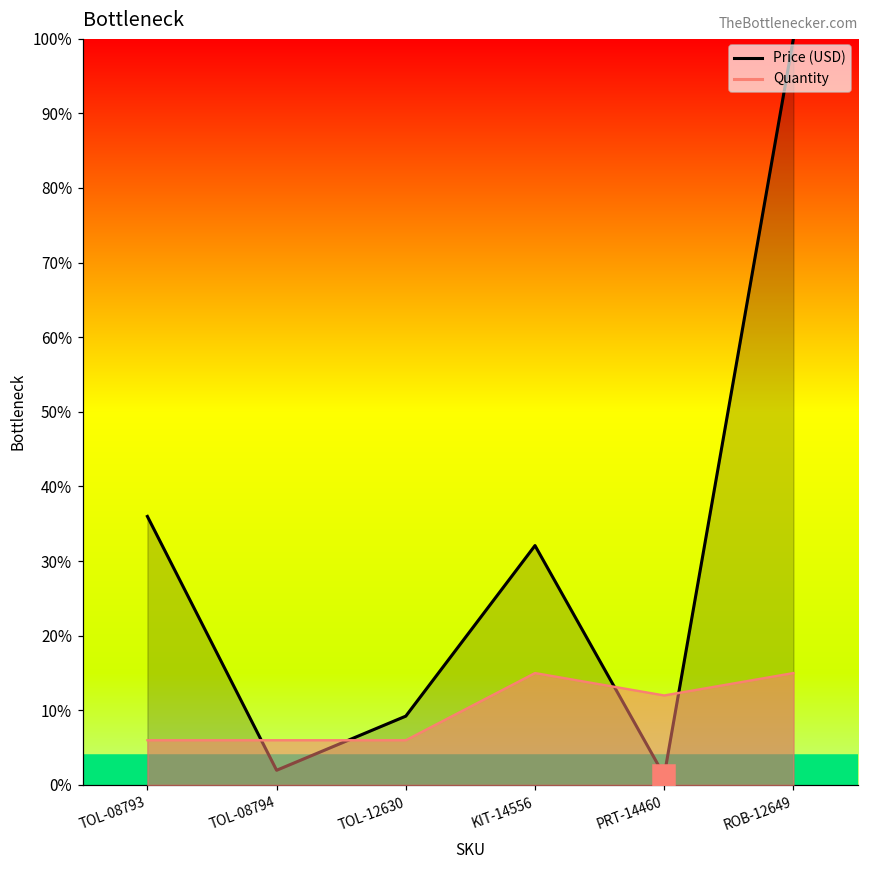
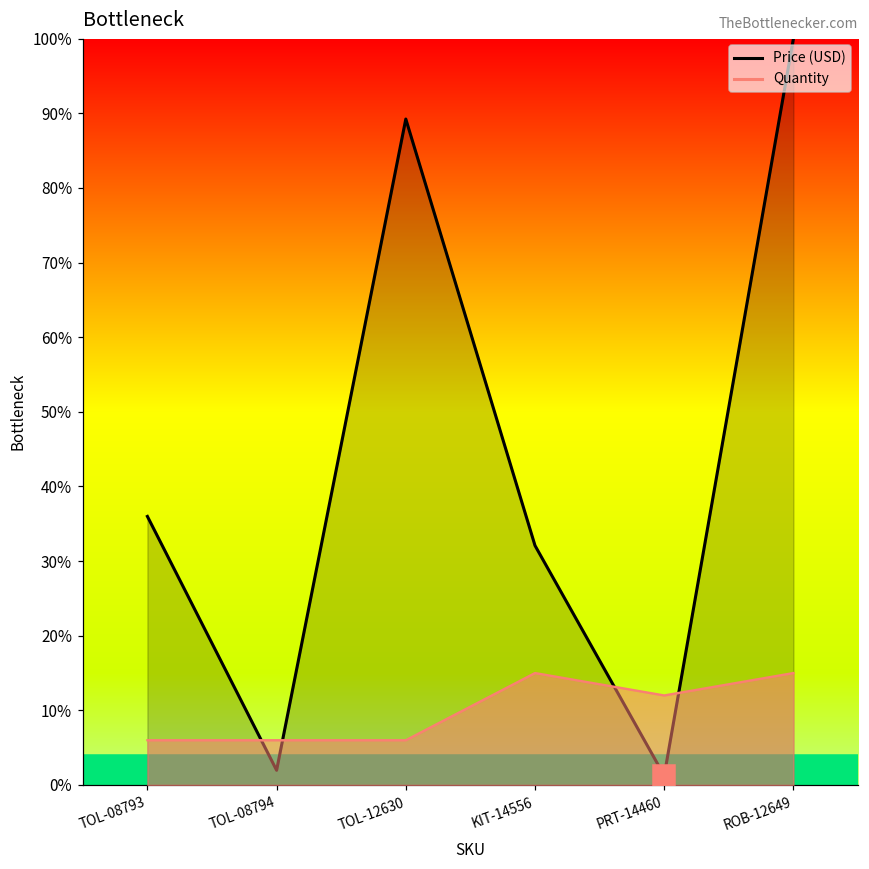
Price (USD), TOL-12630: 9% -> 89%
